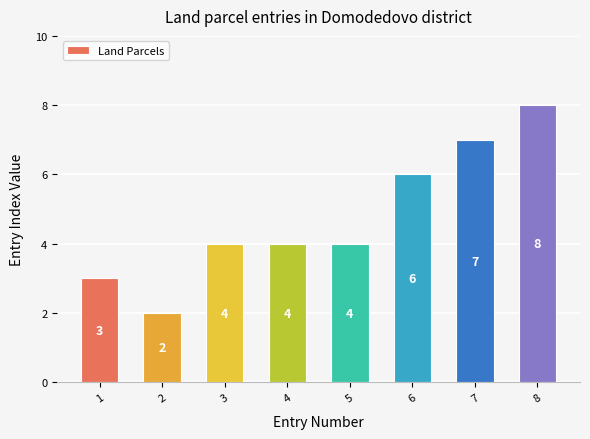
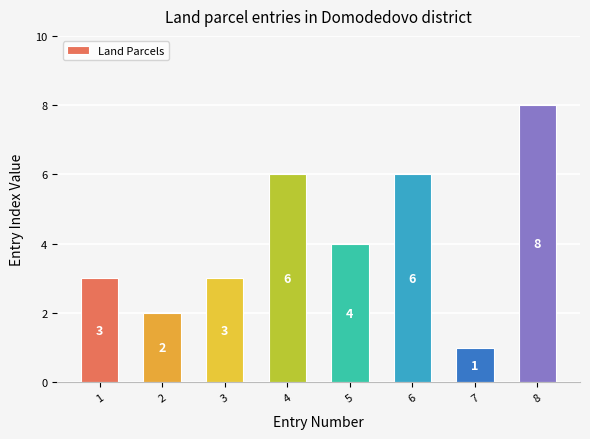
3: 4 -> 3
4: 4 -> 6
7: 7 -> 1
